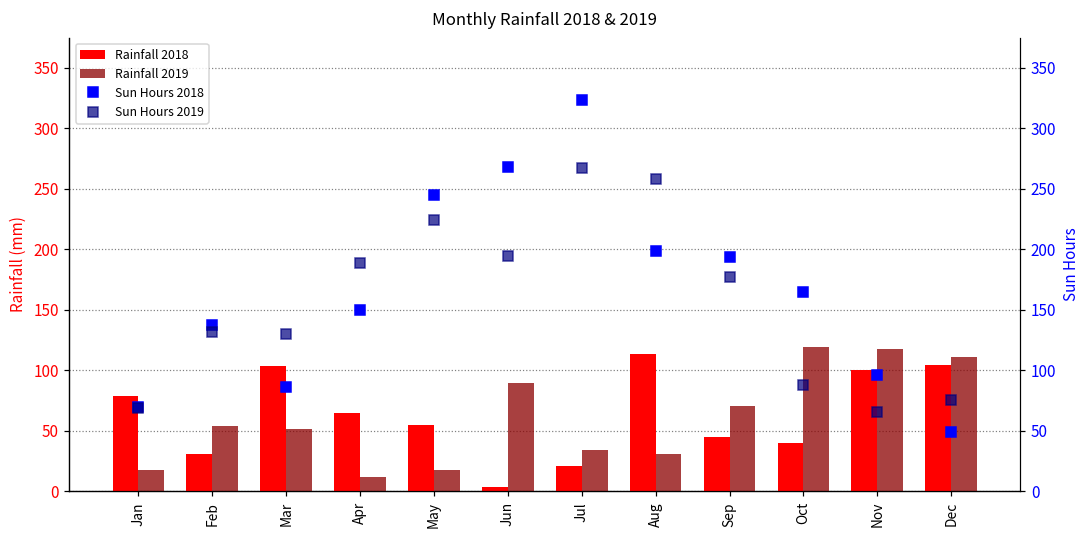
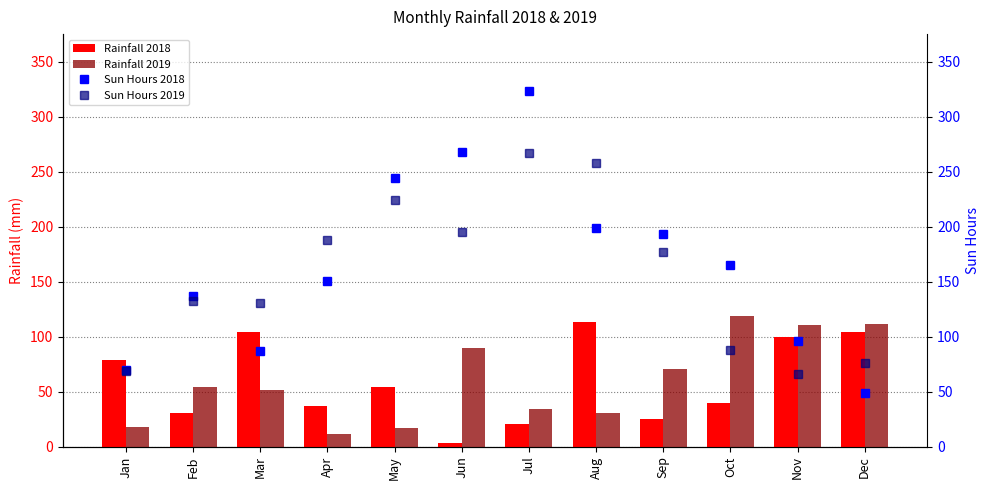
Rainfall 2018, Apr: 65 -> 37
Rainfall 2018, Sep: 45 -> 25
Rainfall 2019, Nov: 118 -> 110
